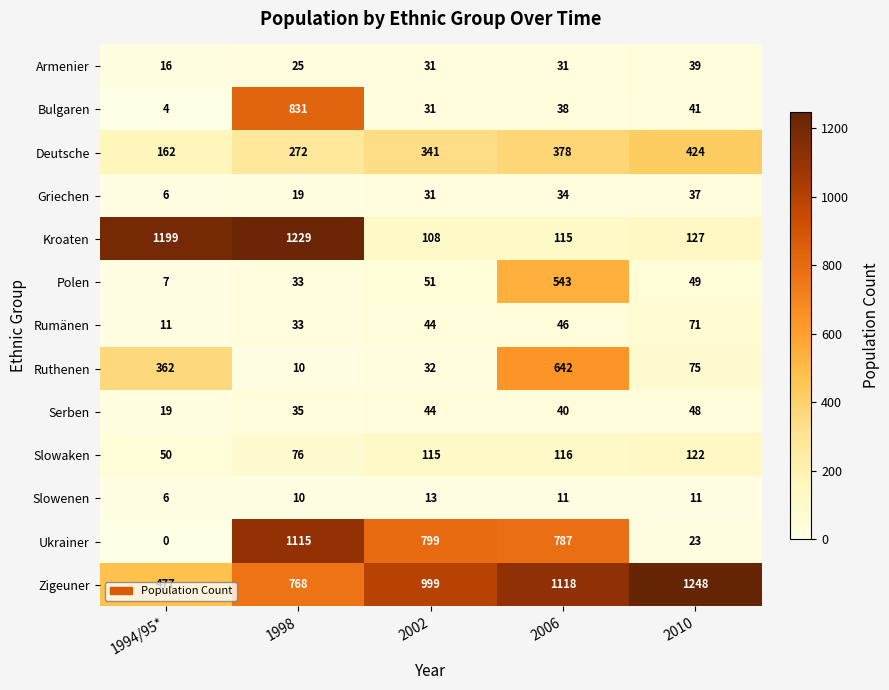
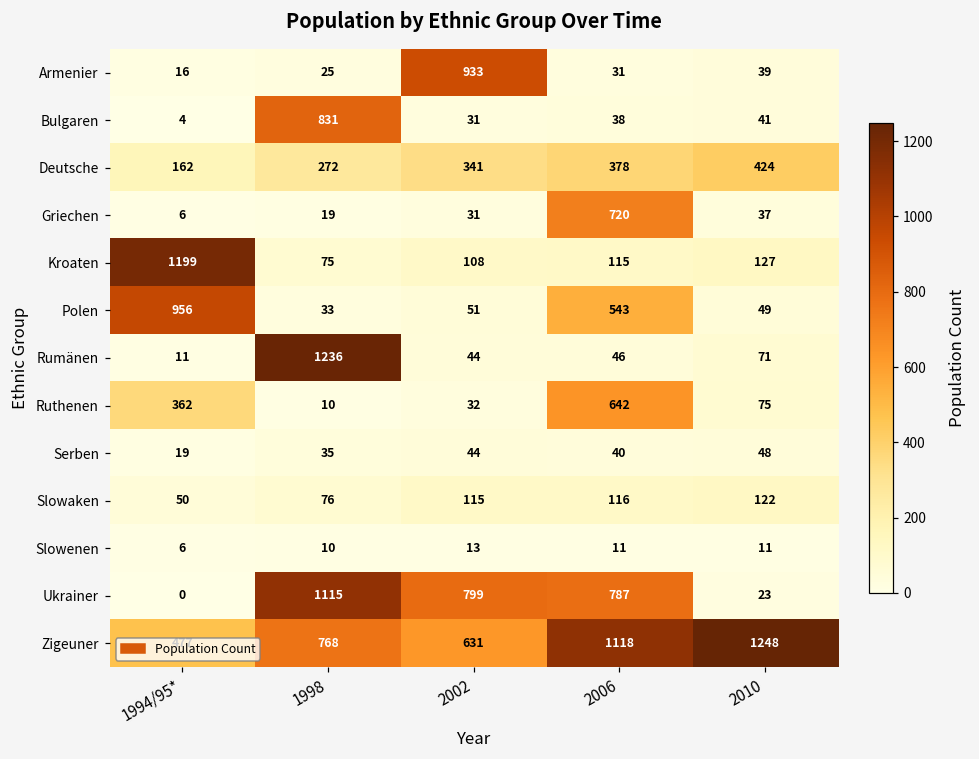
Armenier, 2002: 31 -> 933
Griechen, 2006: 34 -> 720
Kroaten, 1998: 1229 -> 75
Polen, 1994/95*: 7 -> 956
Rumänen, 1998: 33 -> 1236
Zigeuner, 2002: 999 -> 631
